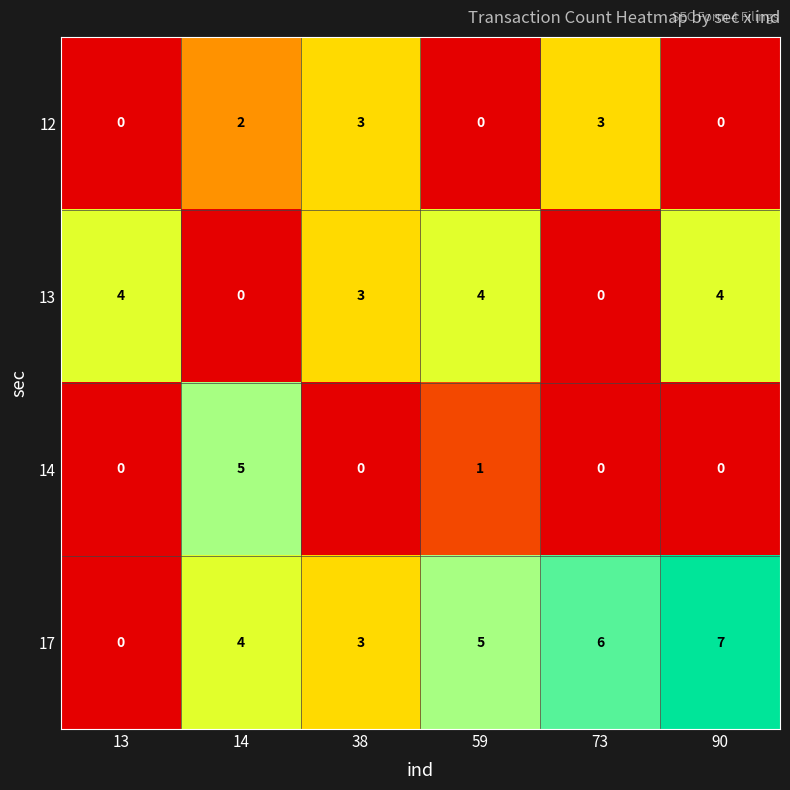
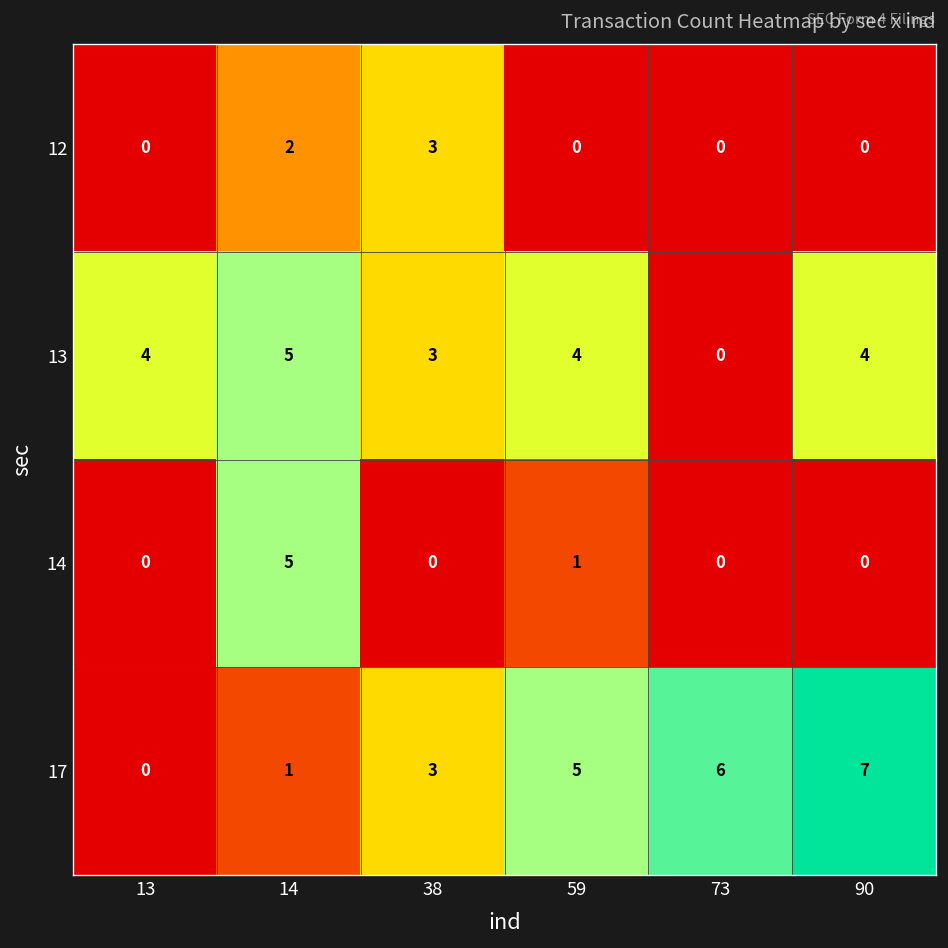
12, 73: 3 -> 0
13, 14: 0 -> 5
17, 14: 4 -> 1
